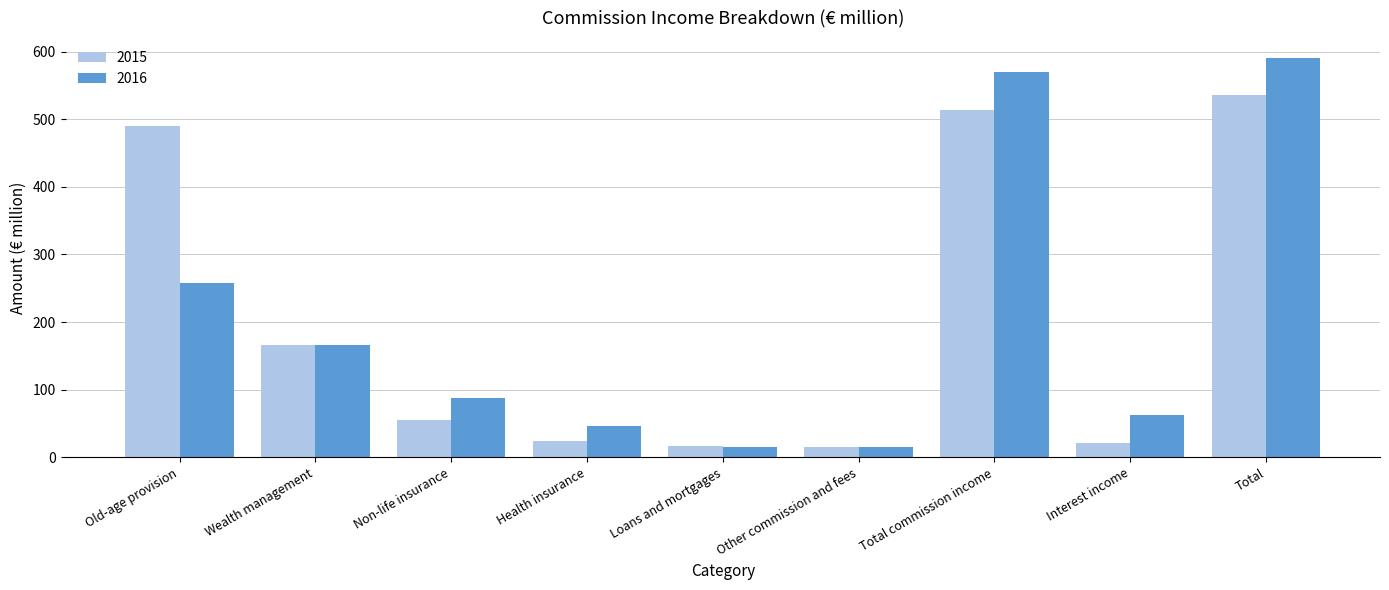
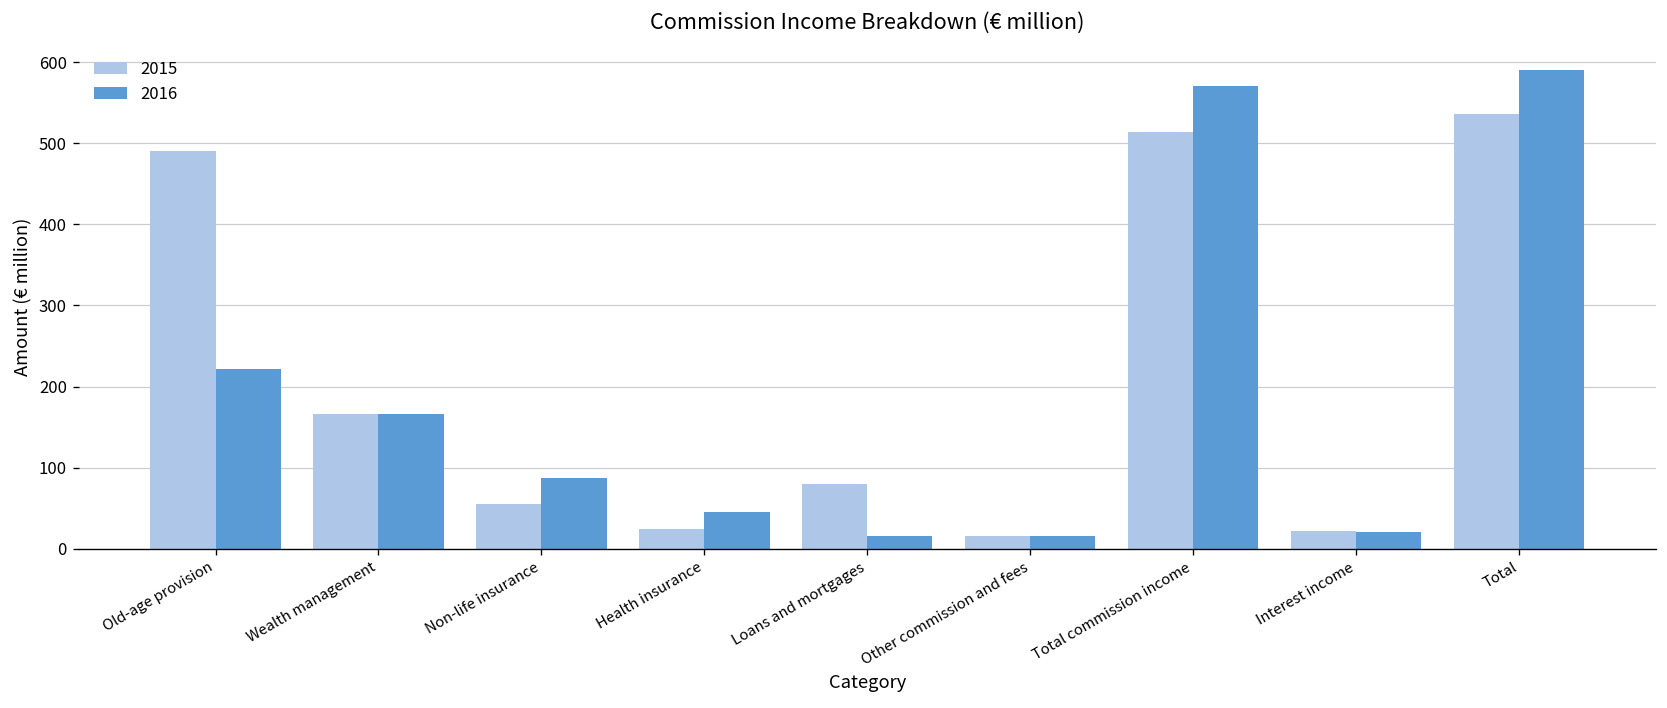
2016, Old-age provision: 260 -> 220
2015, Loans and mortgages: 20 -> 80
2016, Interest income: 60 -> 20
